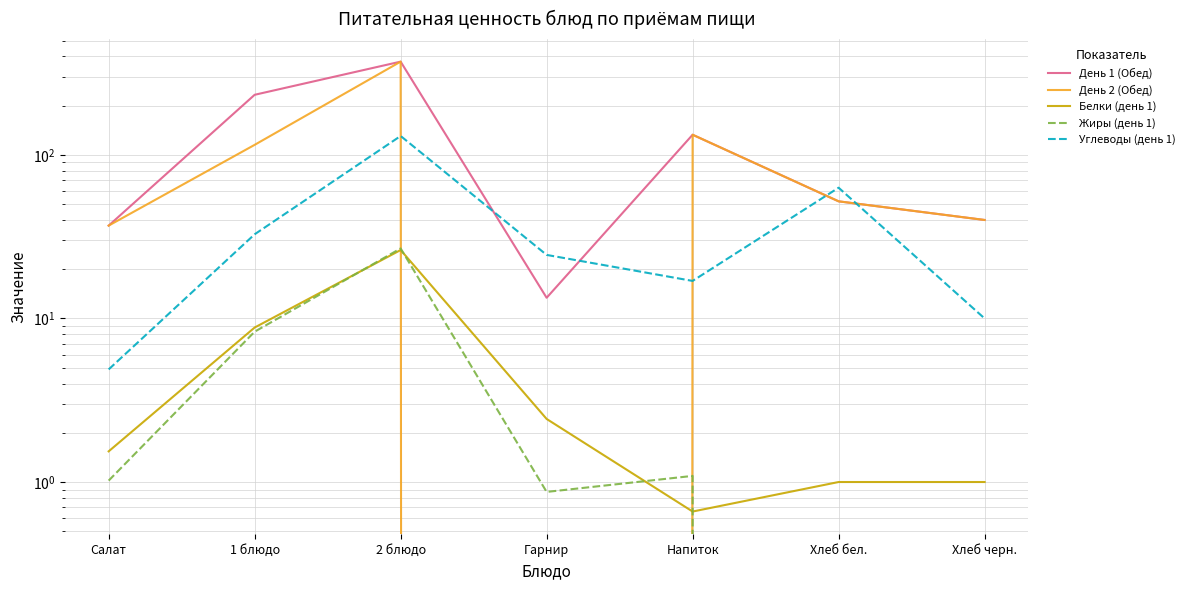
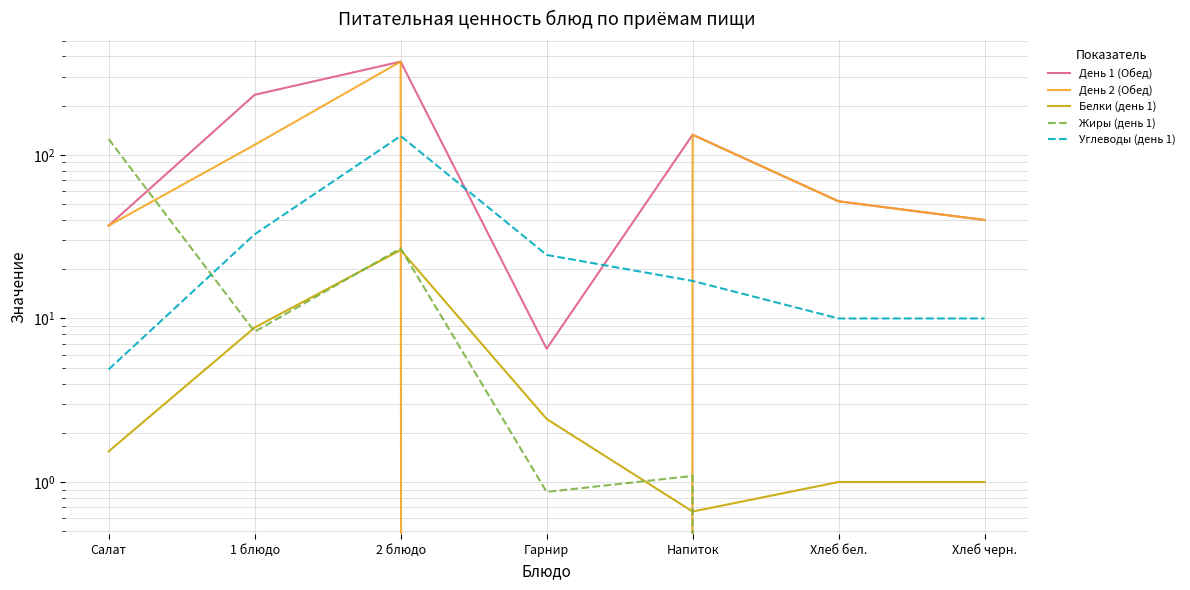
Жиры (день 1), Салат: 1.0 -> 120
День 1 (Обед), Гарнир: 13 -> 6.5
Углеводы (день 1), Хлеб бел.: 63 -> 10
